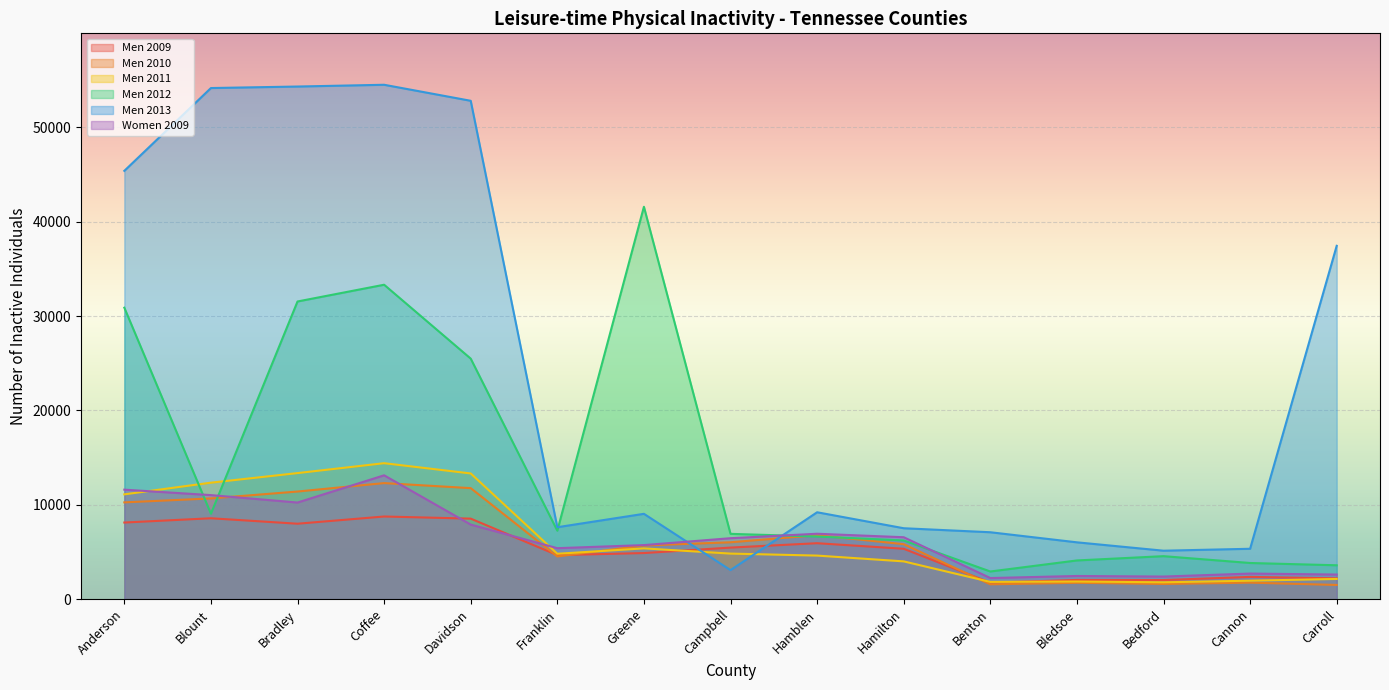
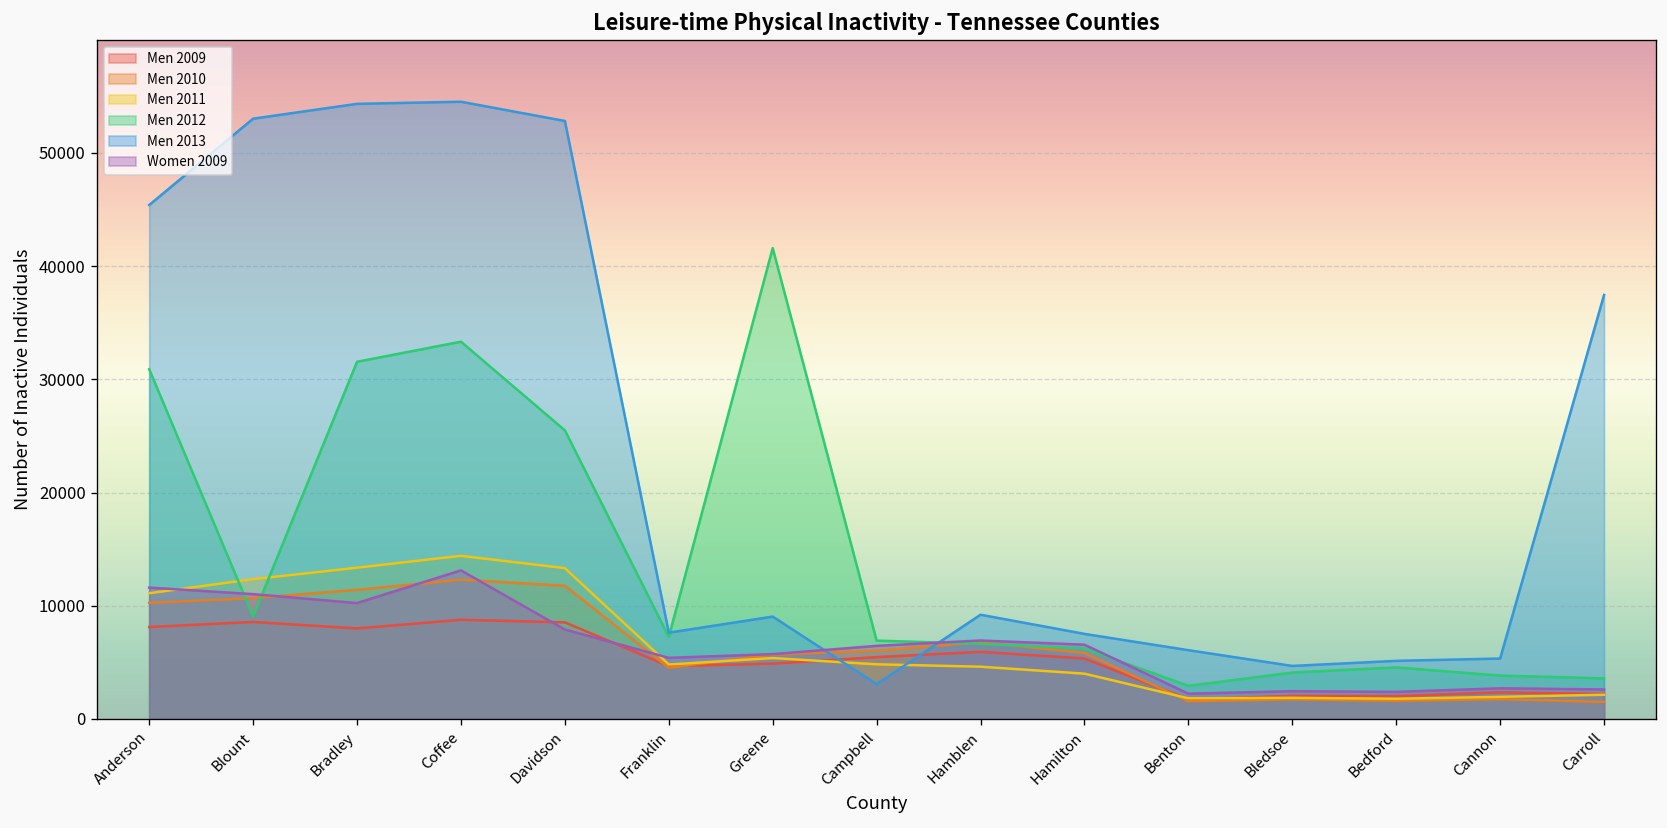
Men 2013, Blount: 54000 -> 53000
Men 2013, Benton: 7000 -> 6000
Men 2013, Bledsoe: 6000 -> 5000
